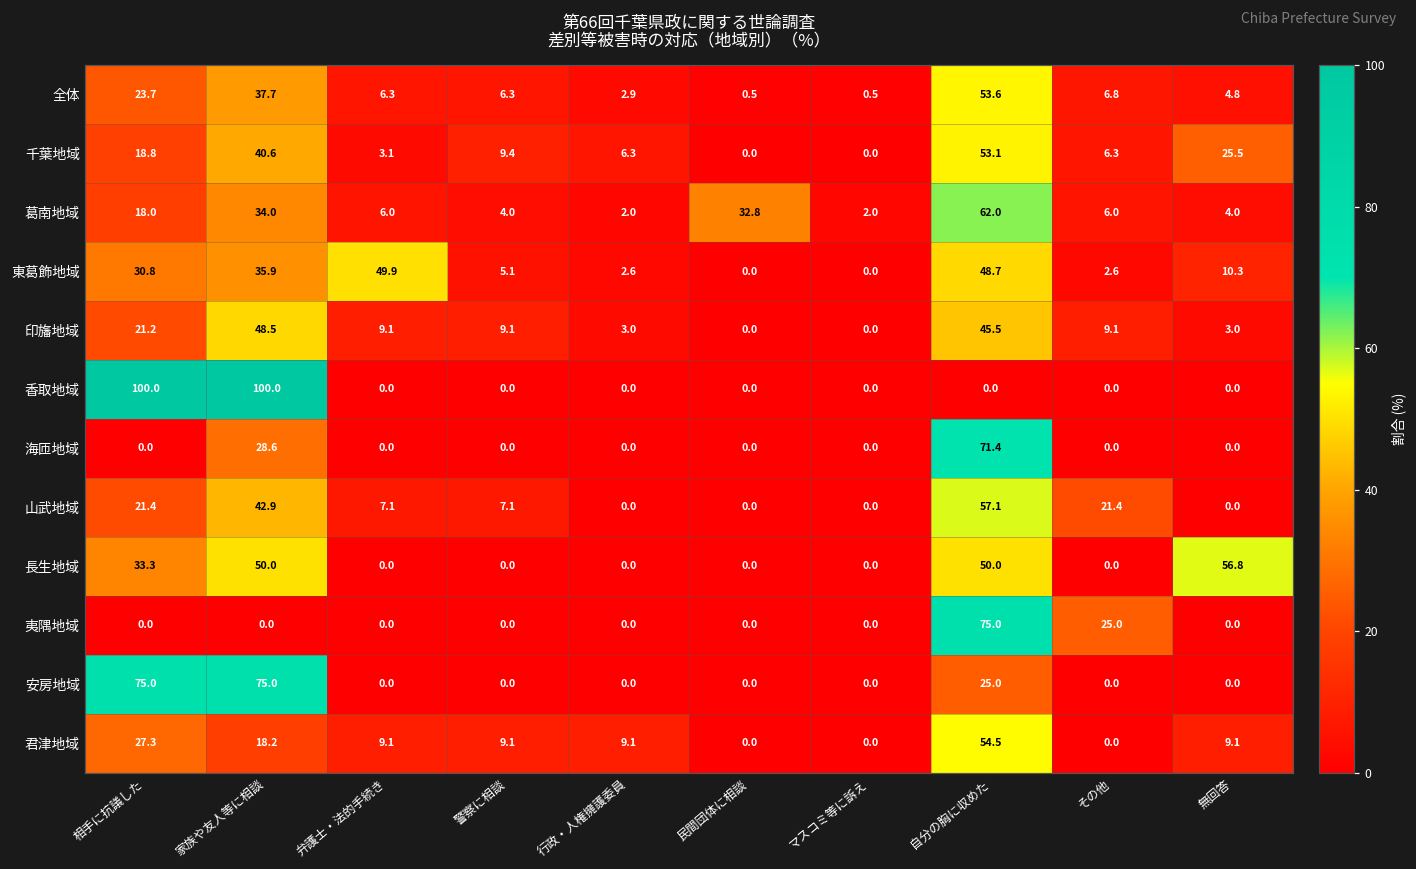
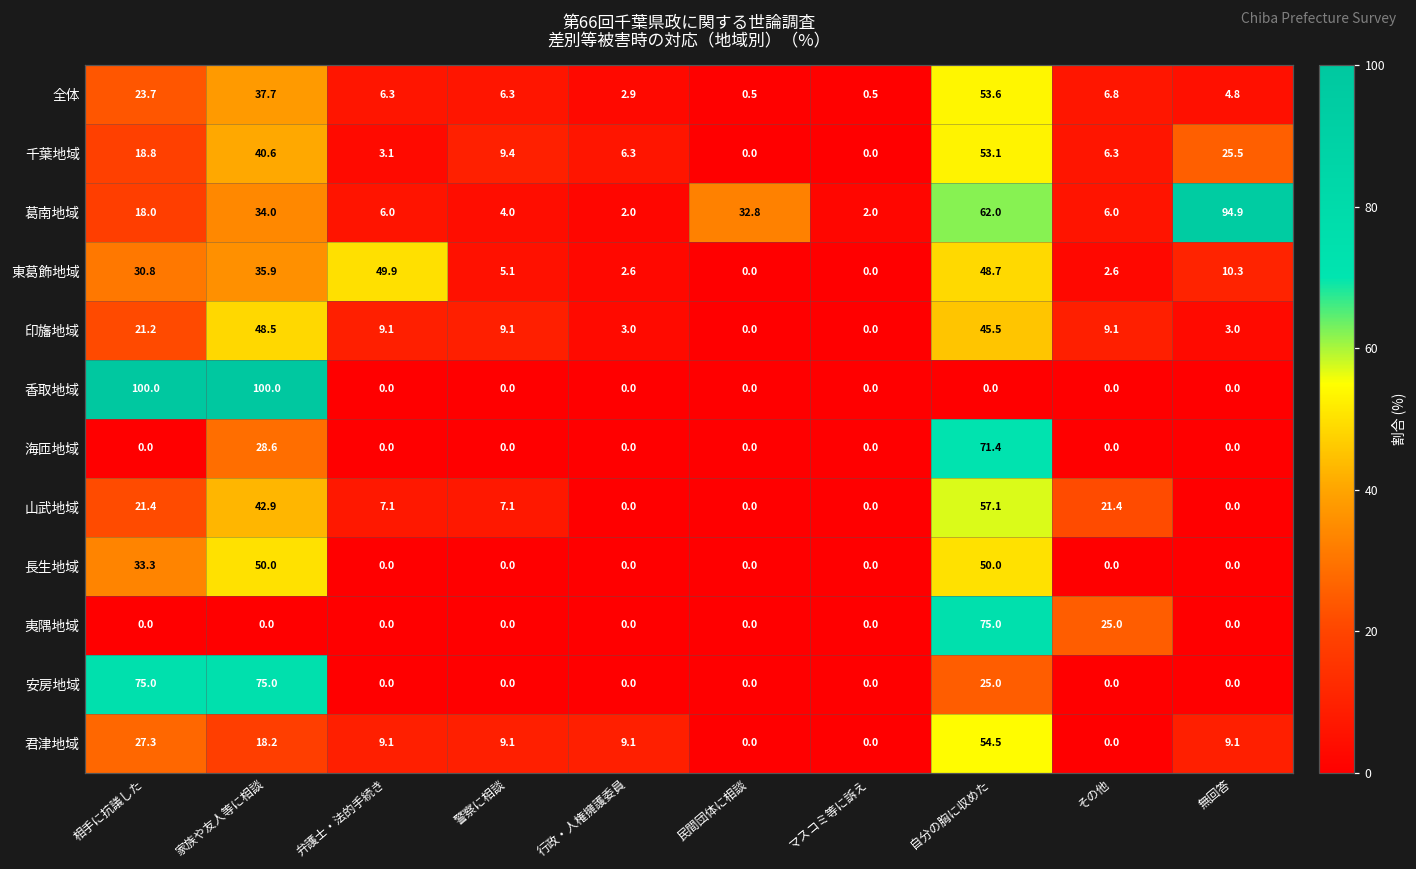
葛南地域, 無回答: 4.0 -> 94.9
長生地域, 無回答: 56.8 -> 0.0
